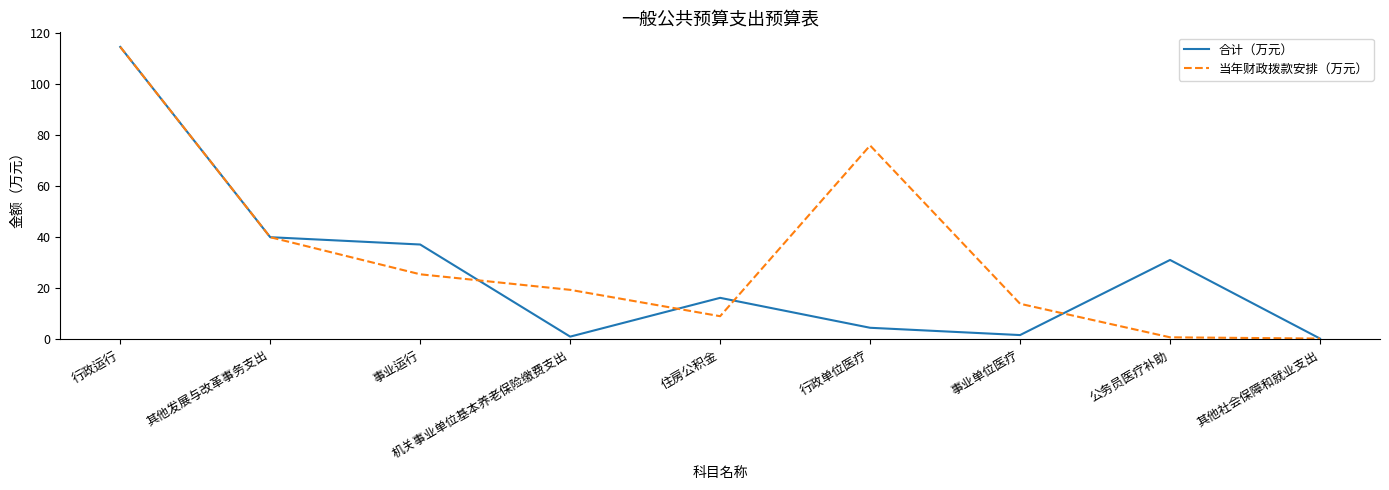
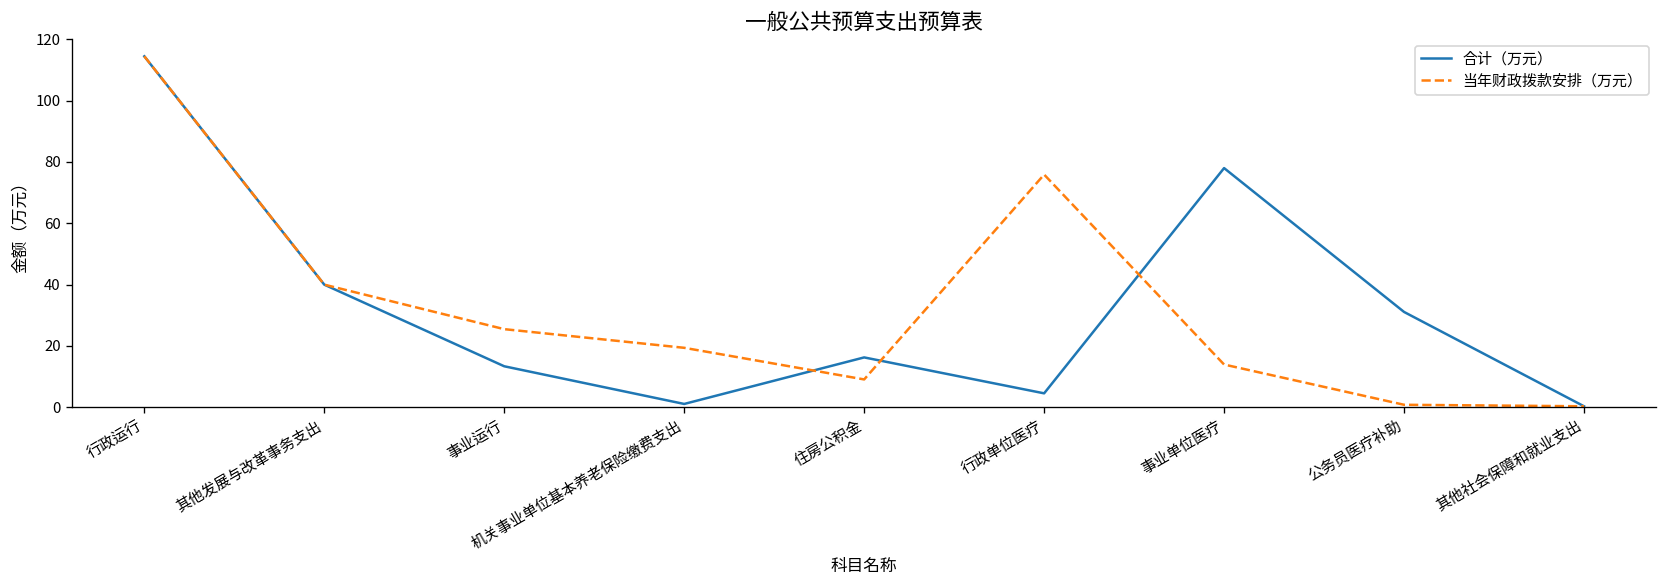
合计（万元）, 事业运行: 37 -> 13
合计（万元）, 事业单位医疗: 2 -> 78
